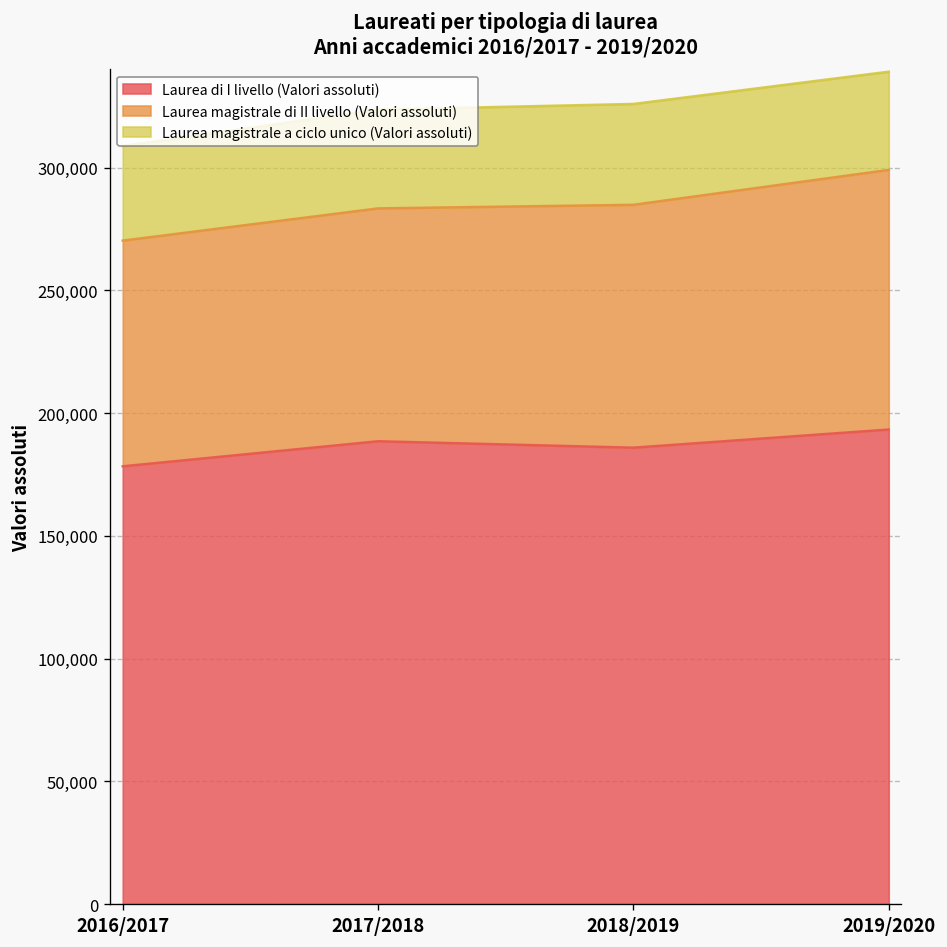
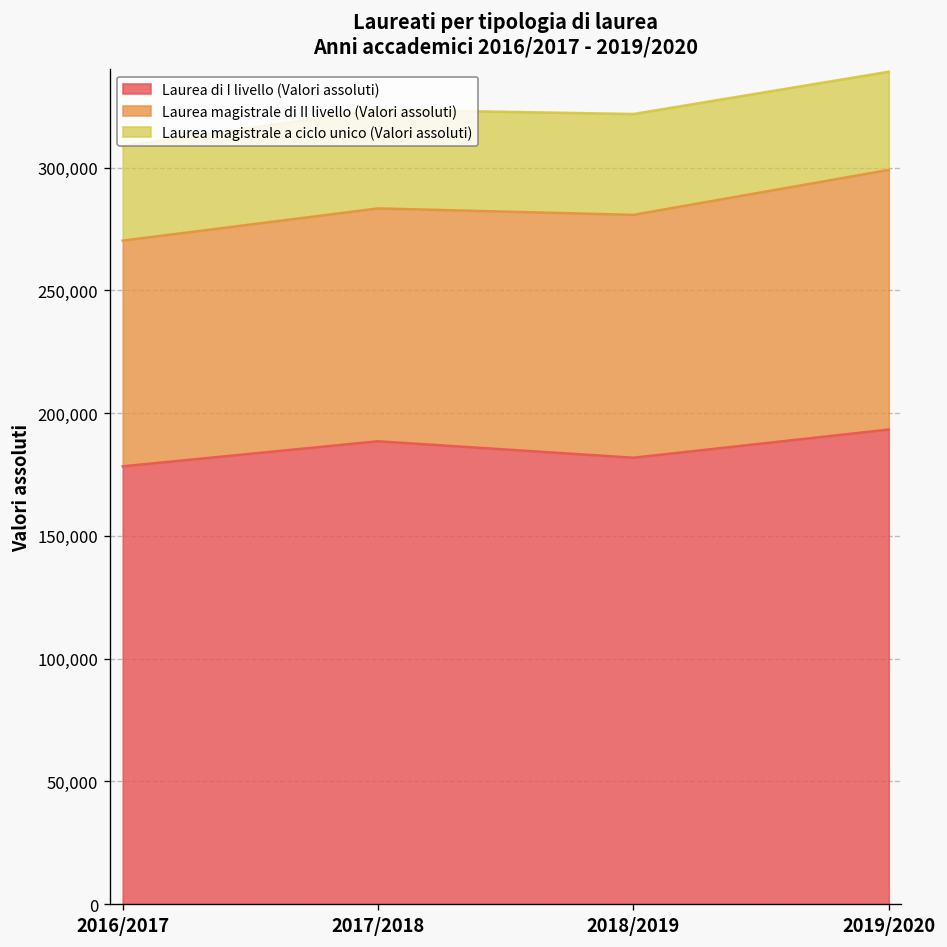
Laurea di I livello (Valori assoluti), 2018/2019: 186,000 -> 182,000
